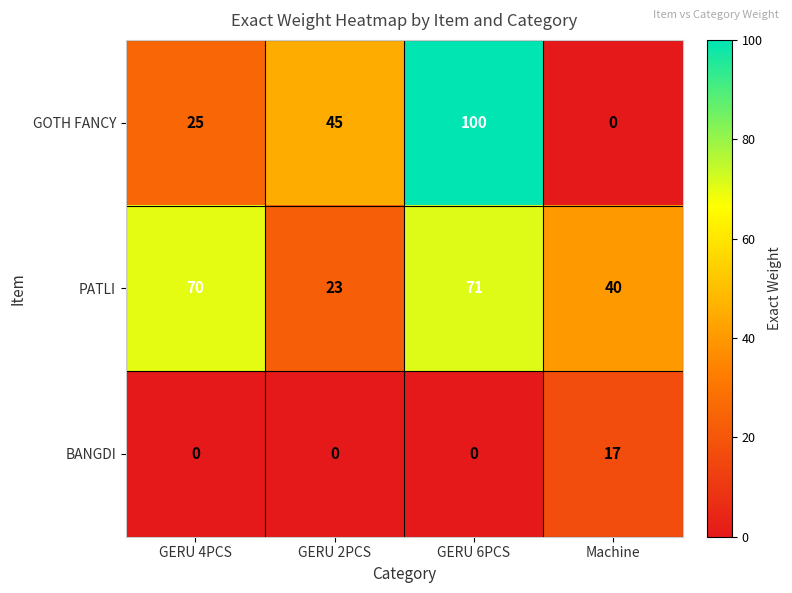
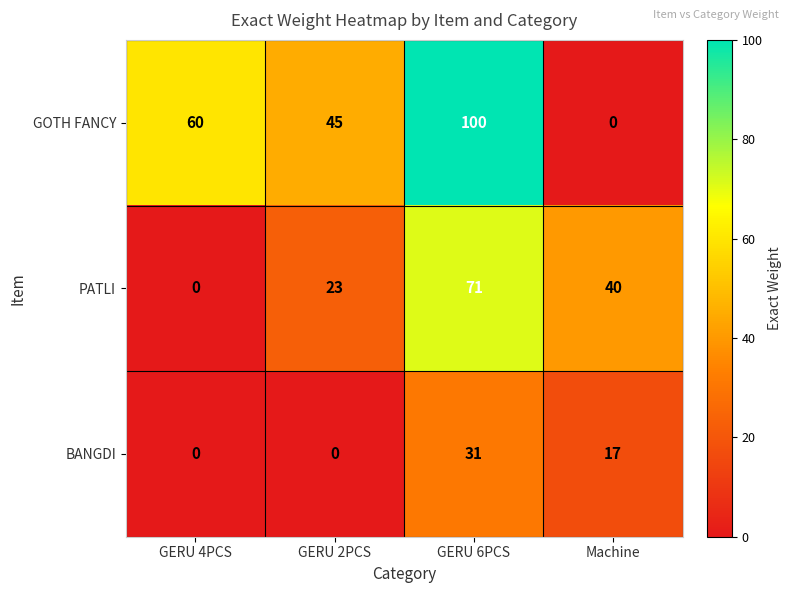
GOTH FANCY, GERU 4PCS: 25 -> 60
PATLI, GERU 4PCS: 70 -> 0
BANGDI, GERU 6PCS: 0 -> 31
